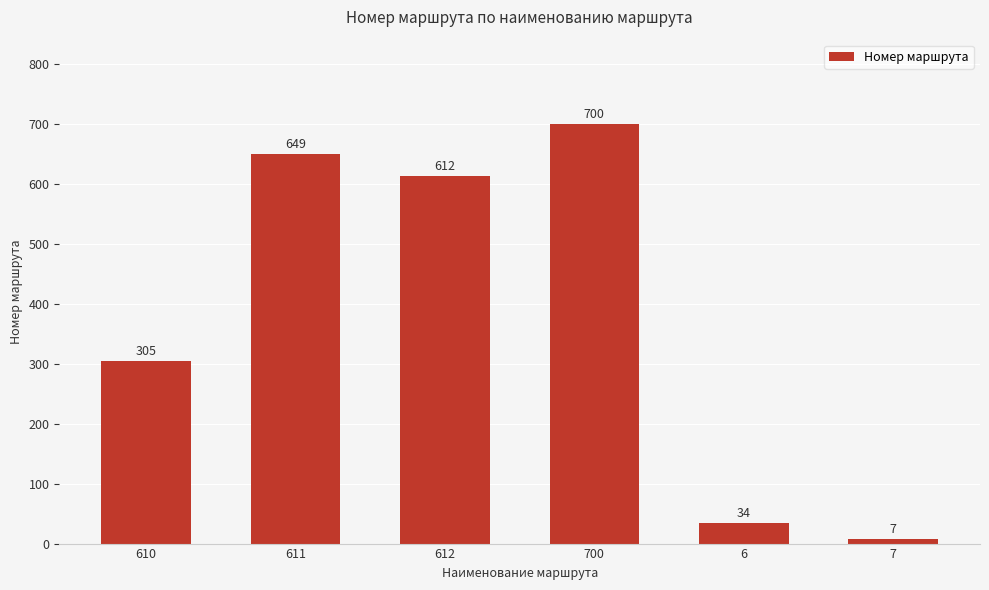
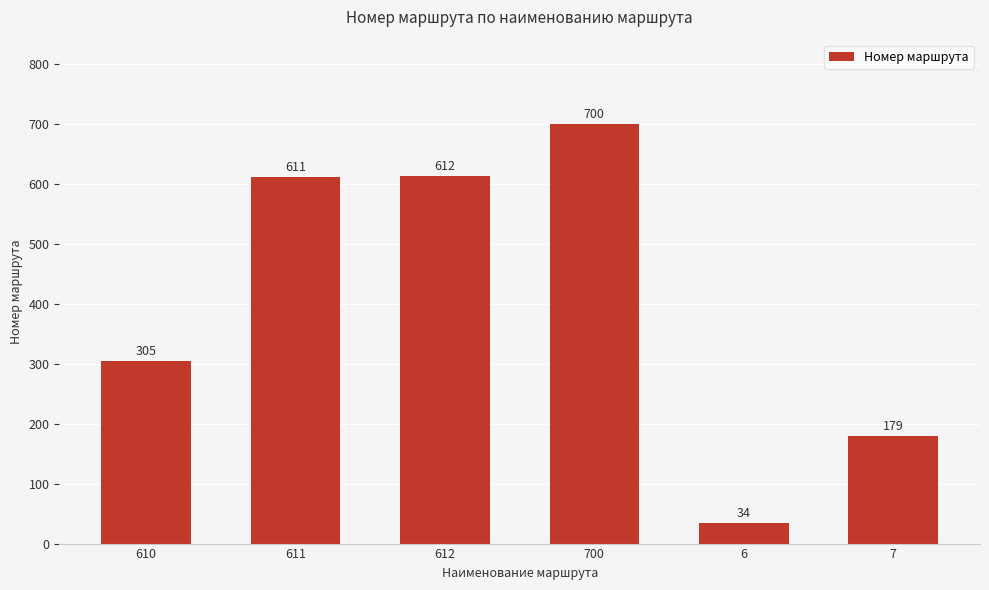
611: 649 -> 611
7: 7 -> 179
